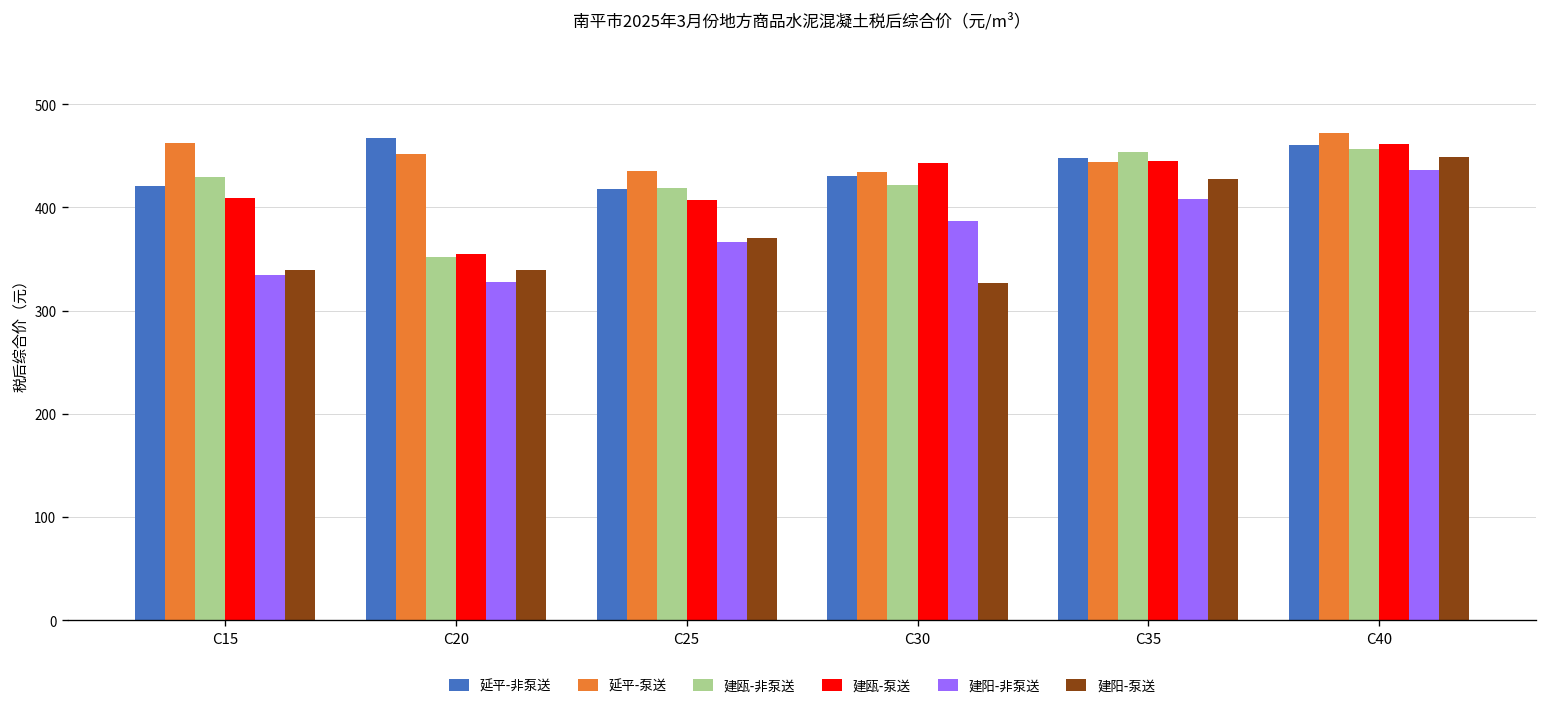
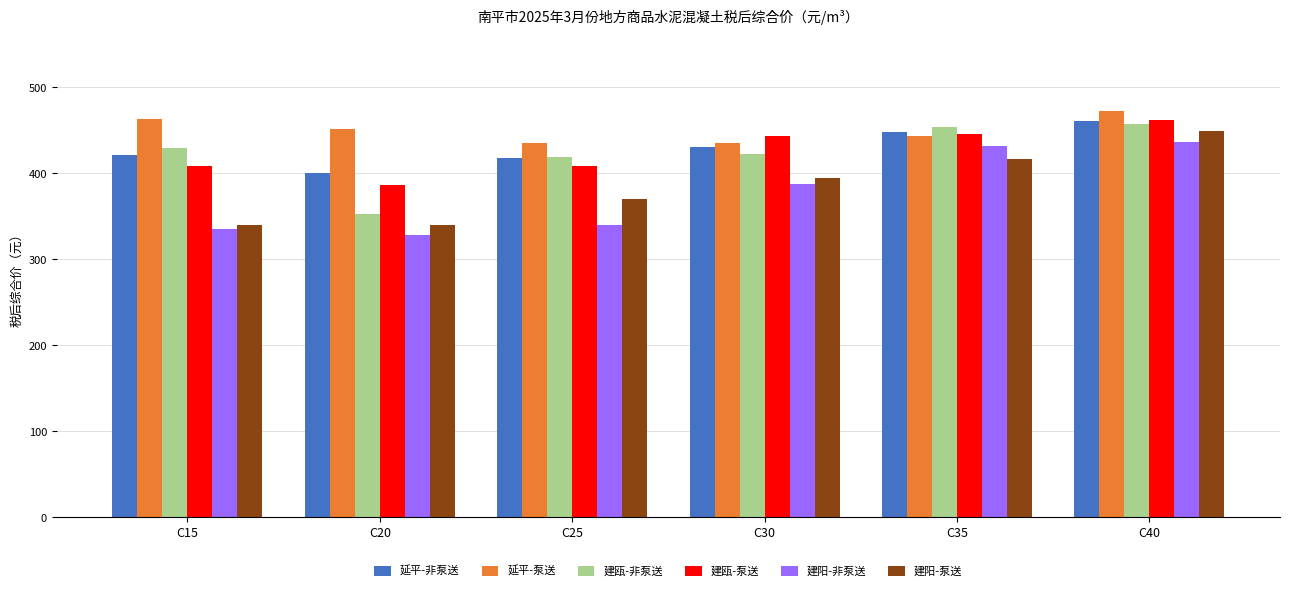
延平-非泵送, C20: 470 -> 400
建瓯-泵送, C20: 350 -> 390
建阳-非泵送, C25: 370 -> 340
建阳-泵送, C30: 330 -> 390
建阳-非泵送, C35: 410 -> 430
建阳-泵送, C35: 430 -> 420
